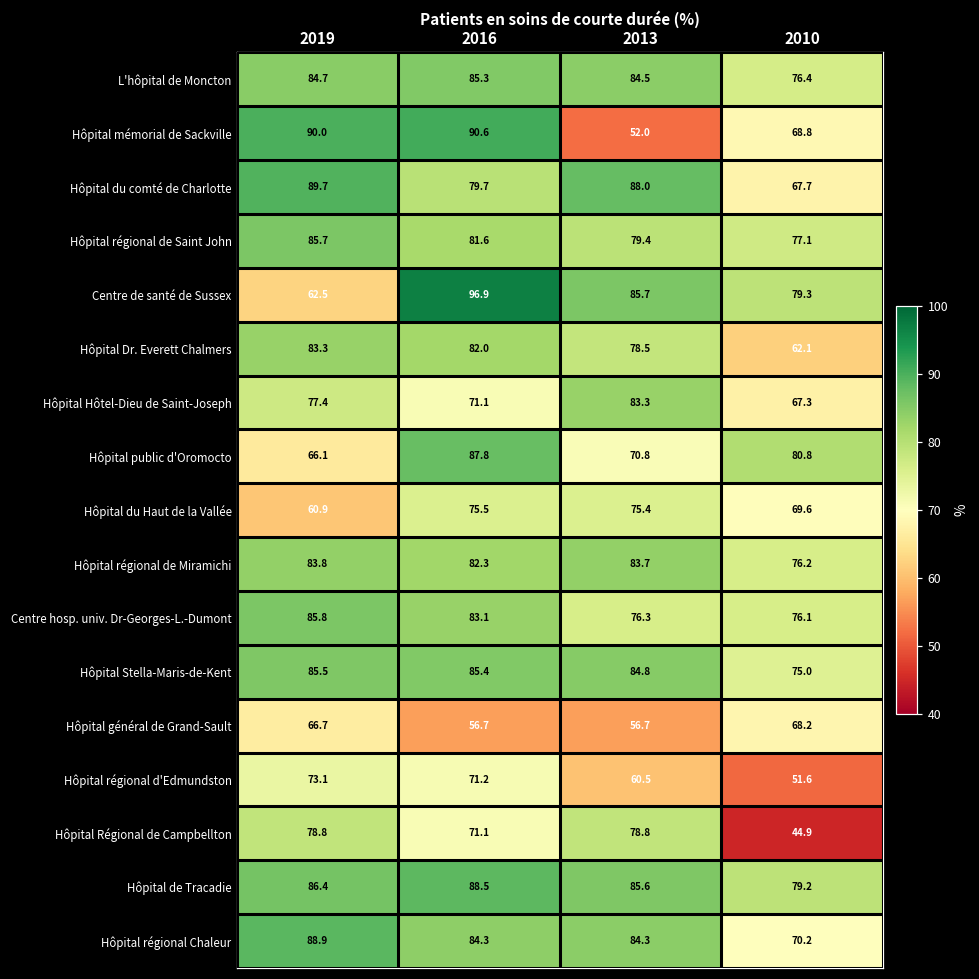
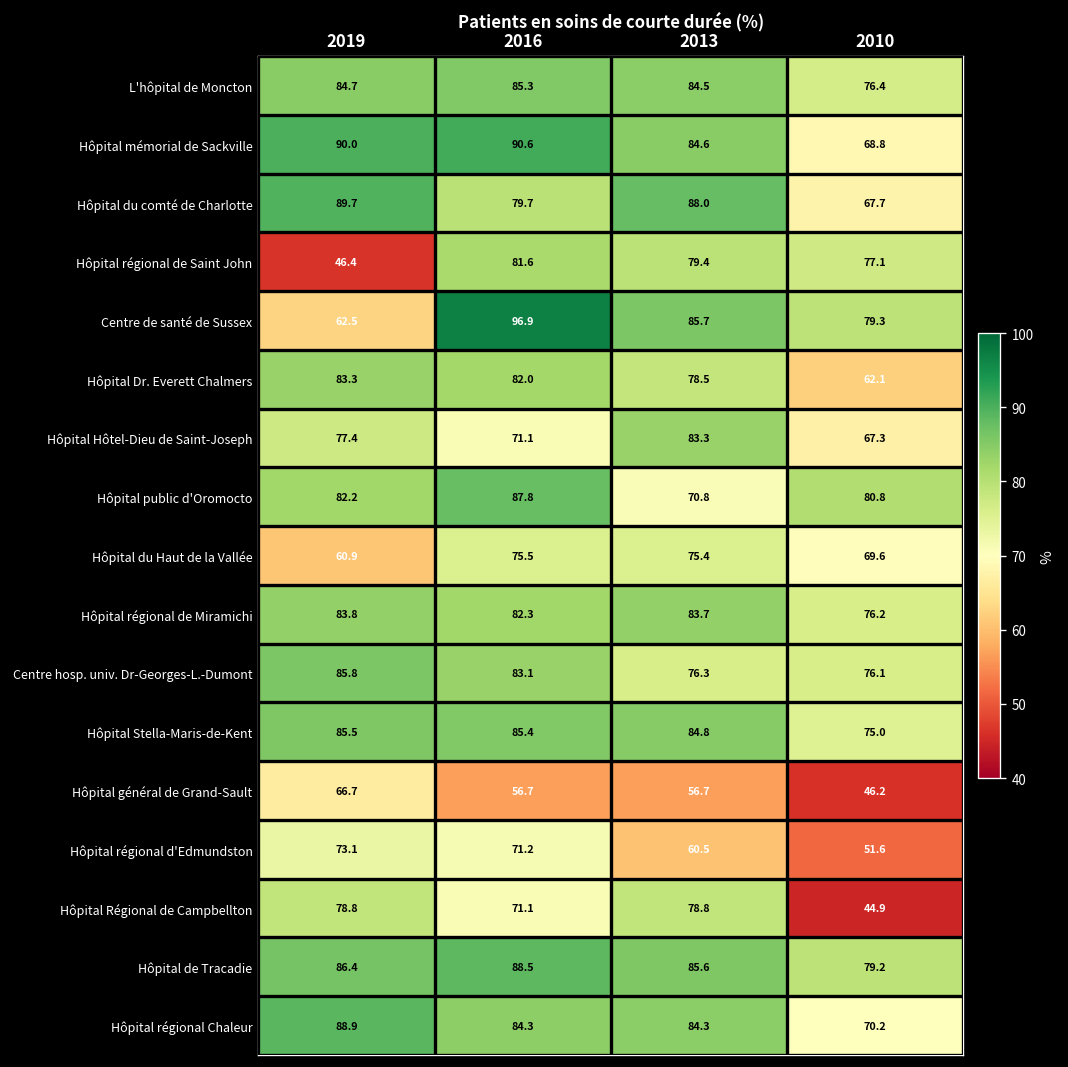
Hôpital mémorial de Sackville, 2013: 52.0 -> 84.6
Hôpital régional de Saint John, 2019: 85.7 -> 46.4
Hôpital public d'Oromocto, 2019: 66.1 -> 82.2
Hôpital général de Grand-Sault, 2010: 68.2 -> 46.2
